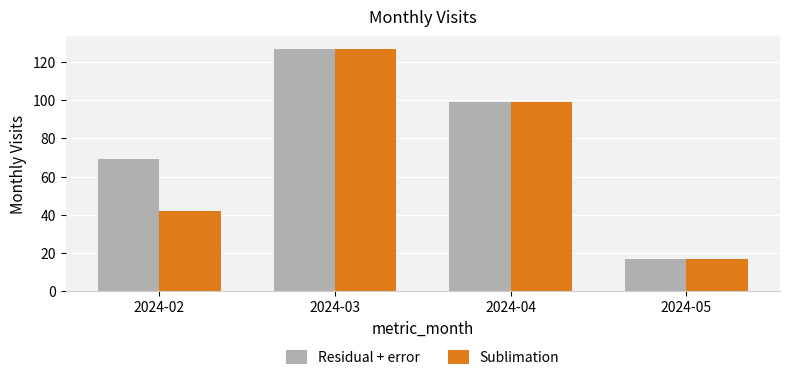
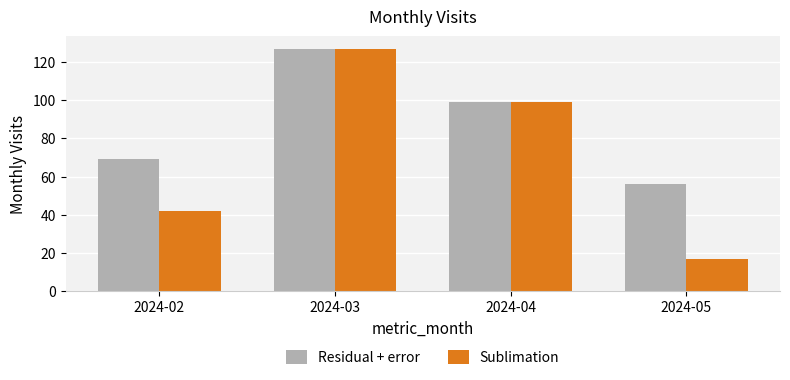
Residual + error, 2024-05: 17 -> 56
